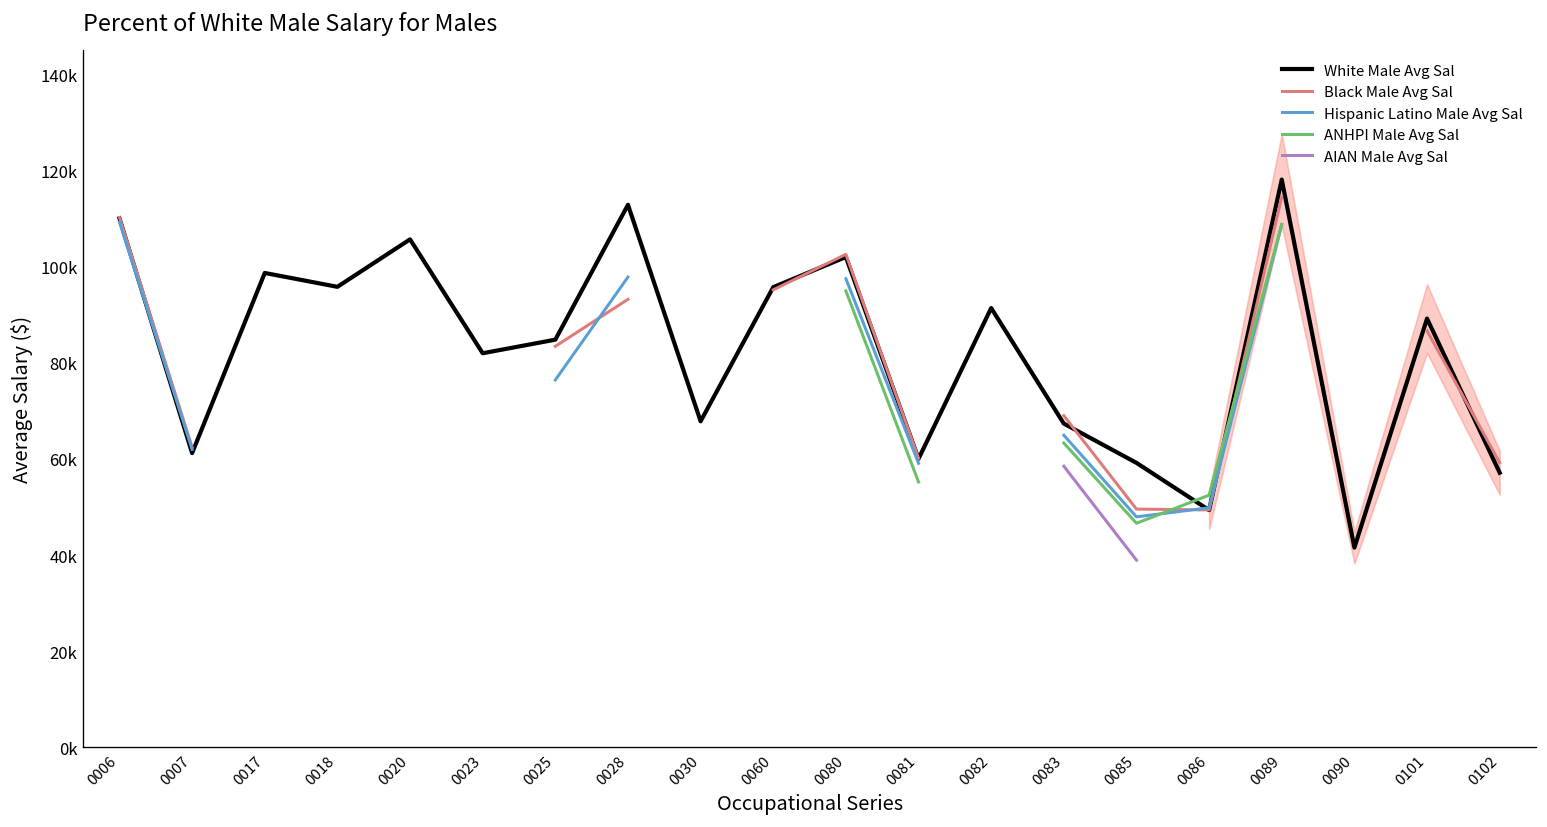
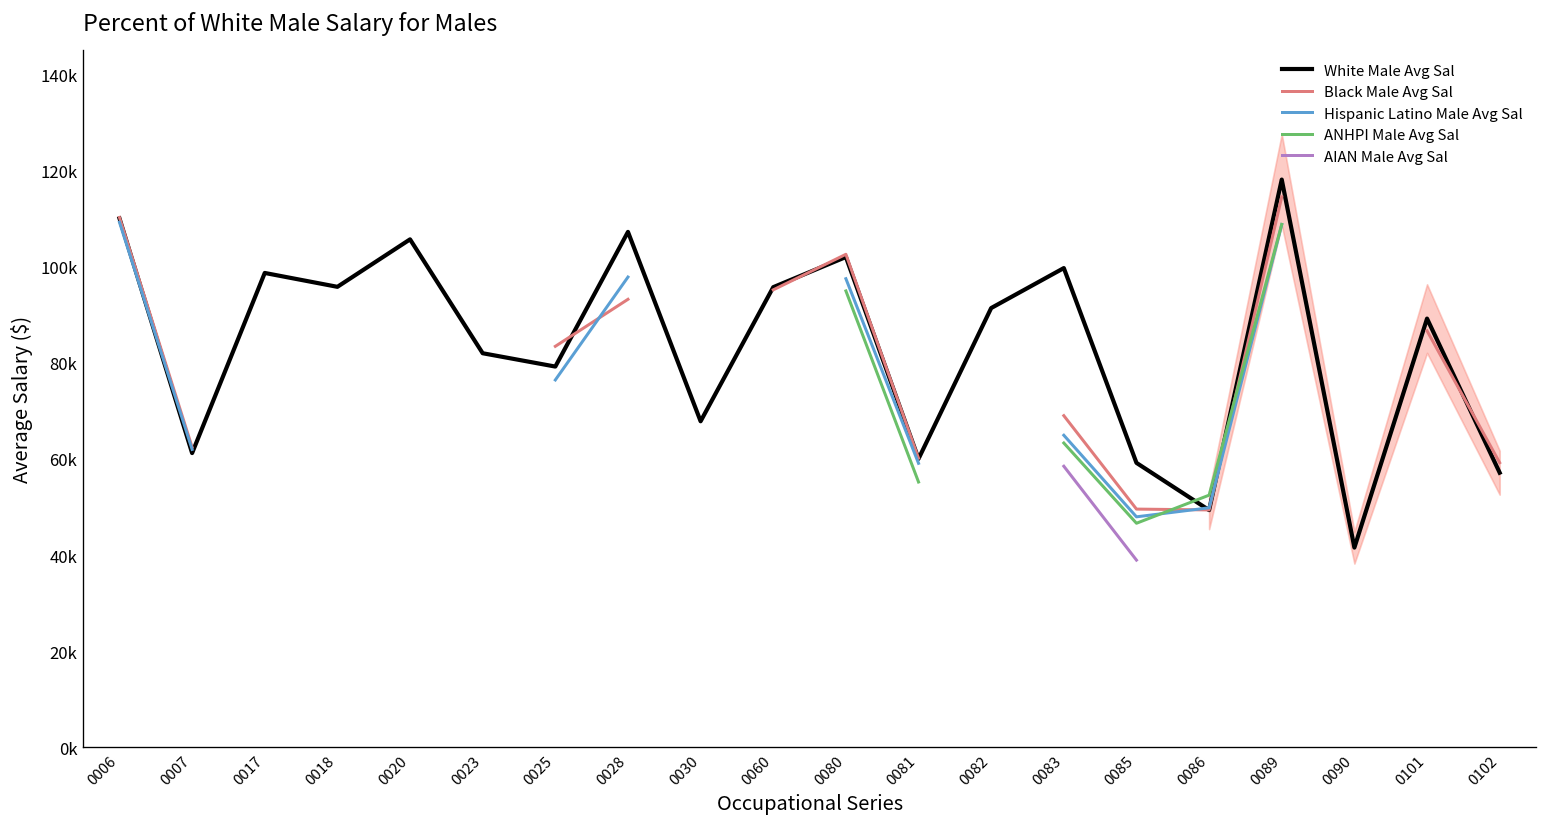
White Male Avg Sal, 0025: 85000 -> 79000
White Male Avg Sal, 0028: 113000 -> 107000
White Male Avg Sal, 0083: 67000 -> 100000
